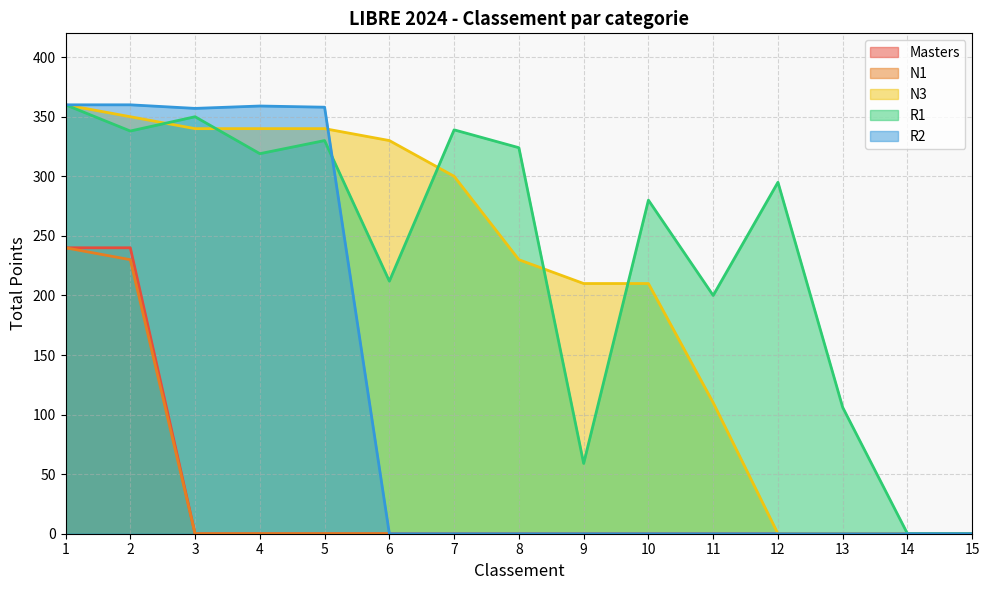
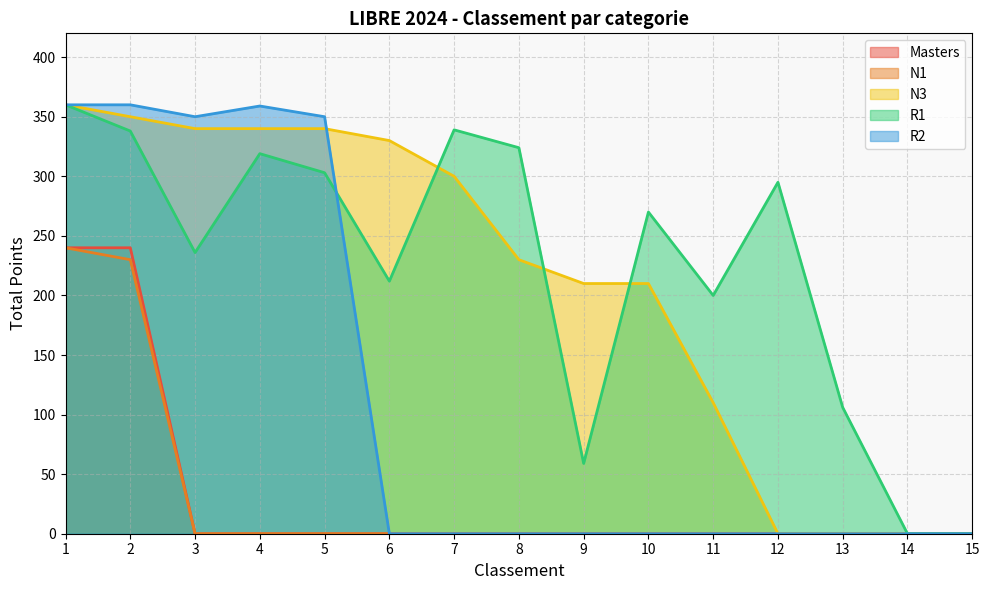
R1, 3: 350 -> 236
R2, 3: 357 -> 350
R1, 5: 330 -> 303
R2, 5: 358 -> 350
R1, 10: 280 -> 270
